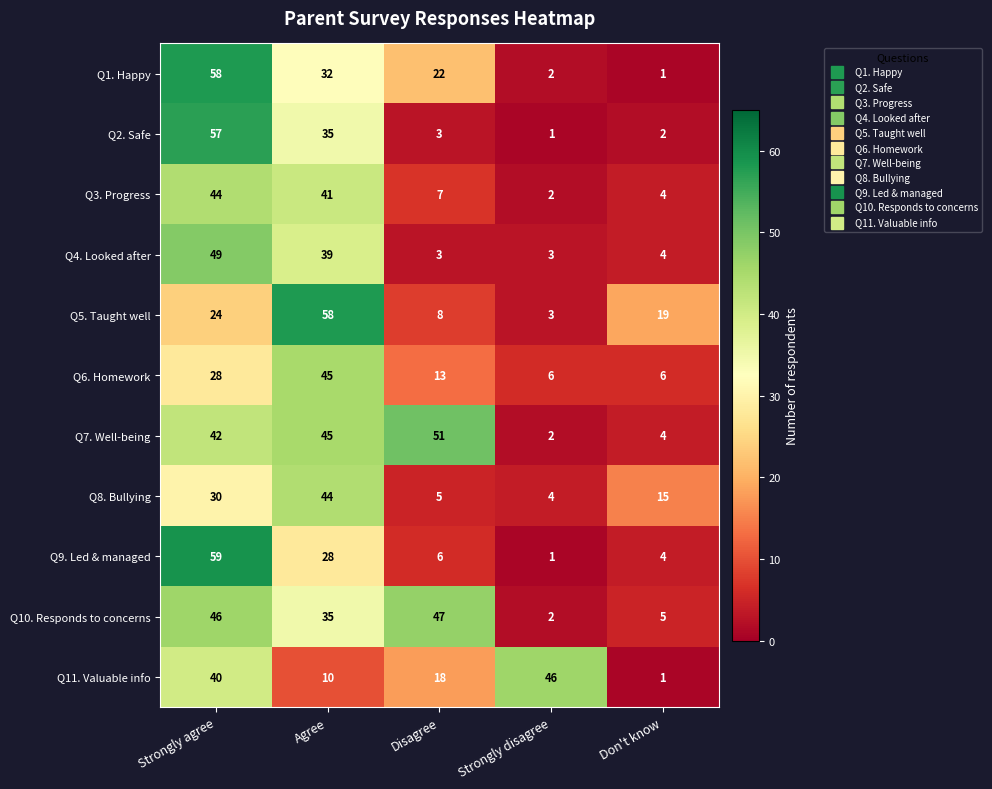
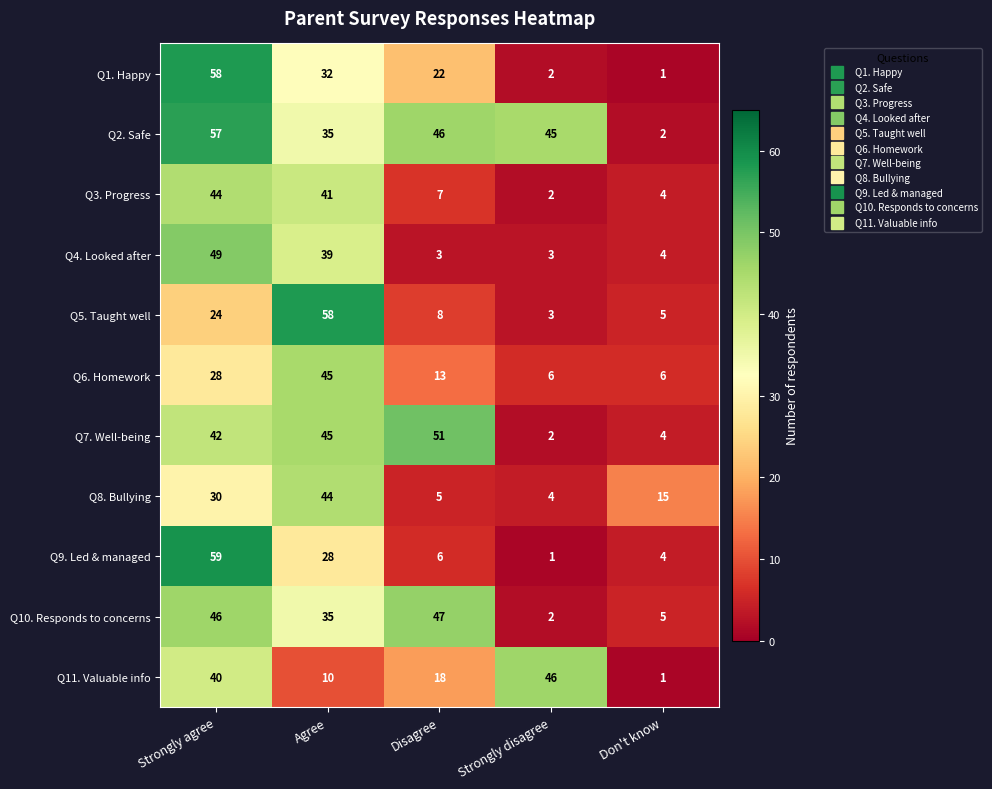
Q2. Safe, Disagree: 3 -> 46
Q2. Safe, Strongly disagree: 1 -> 45
Q5. Taught well, Don't know: 19 -> 5
